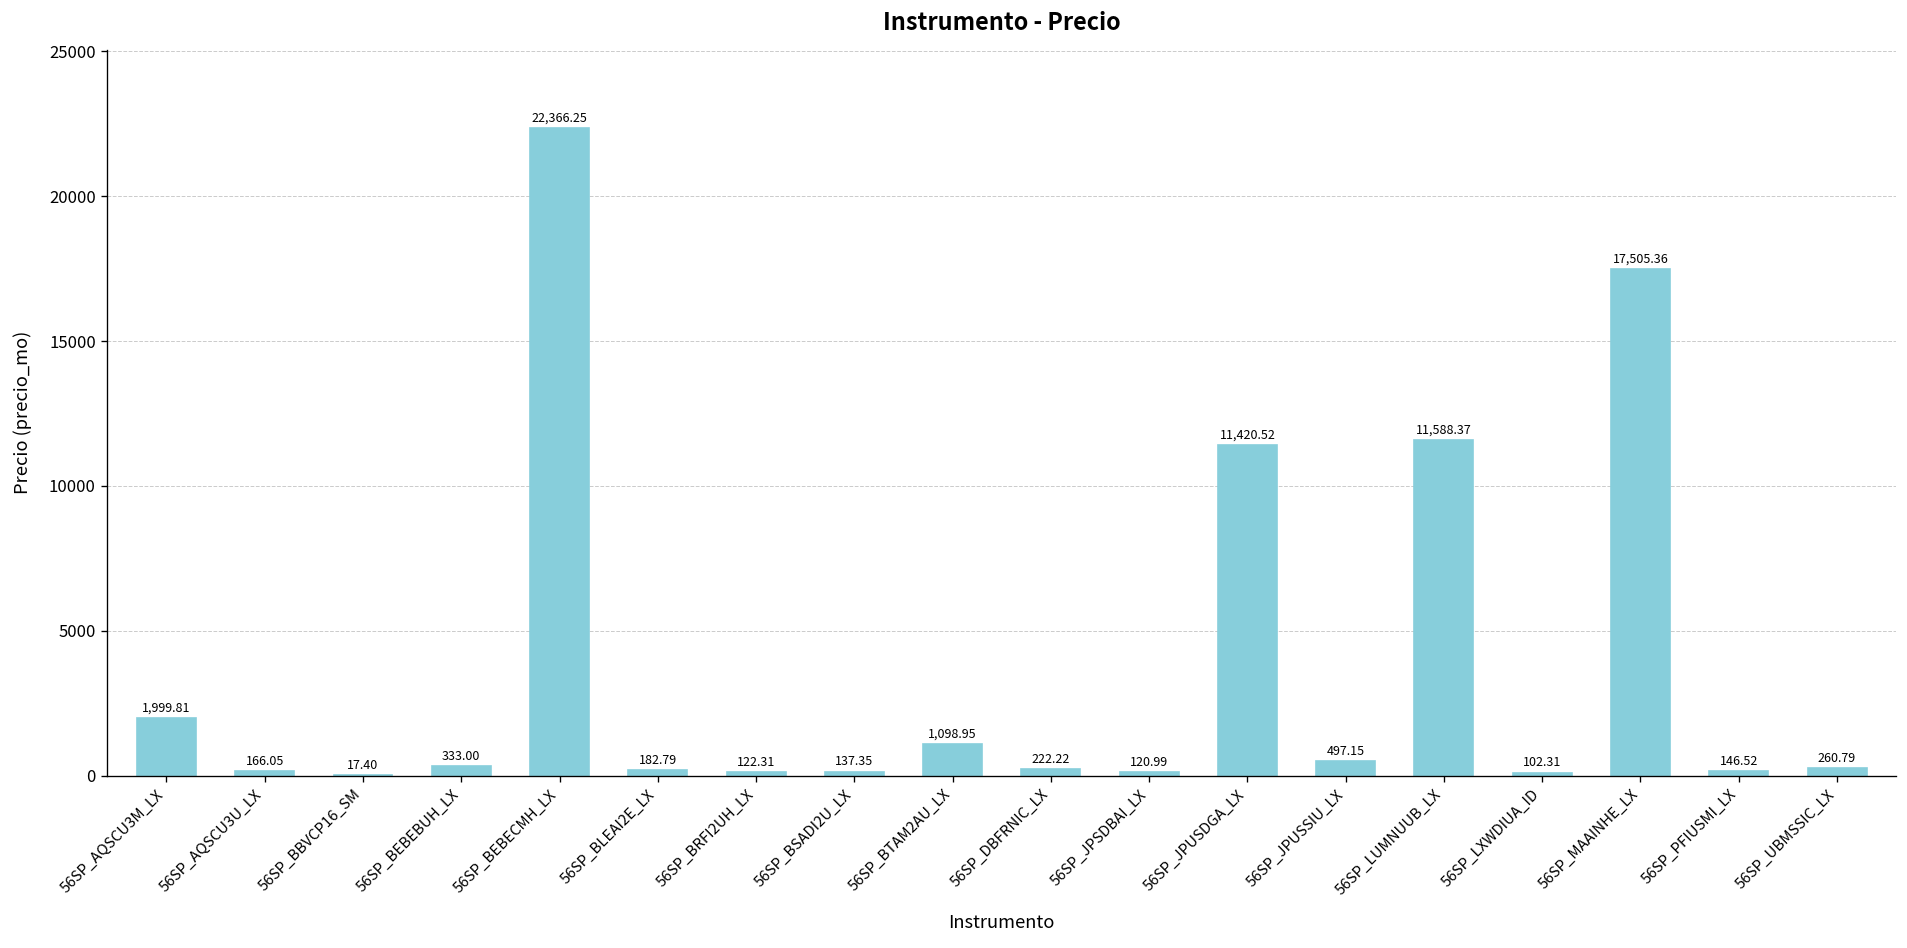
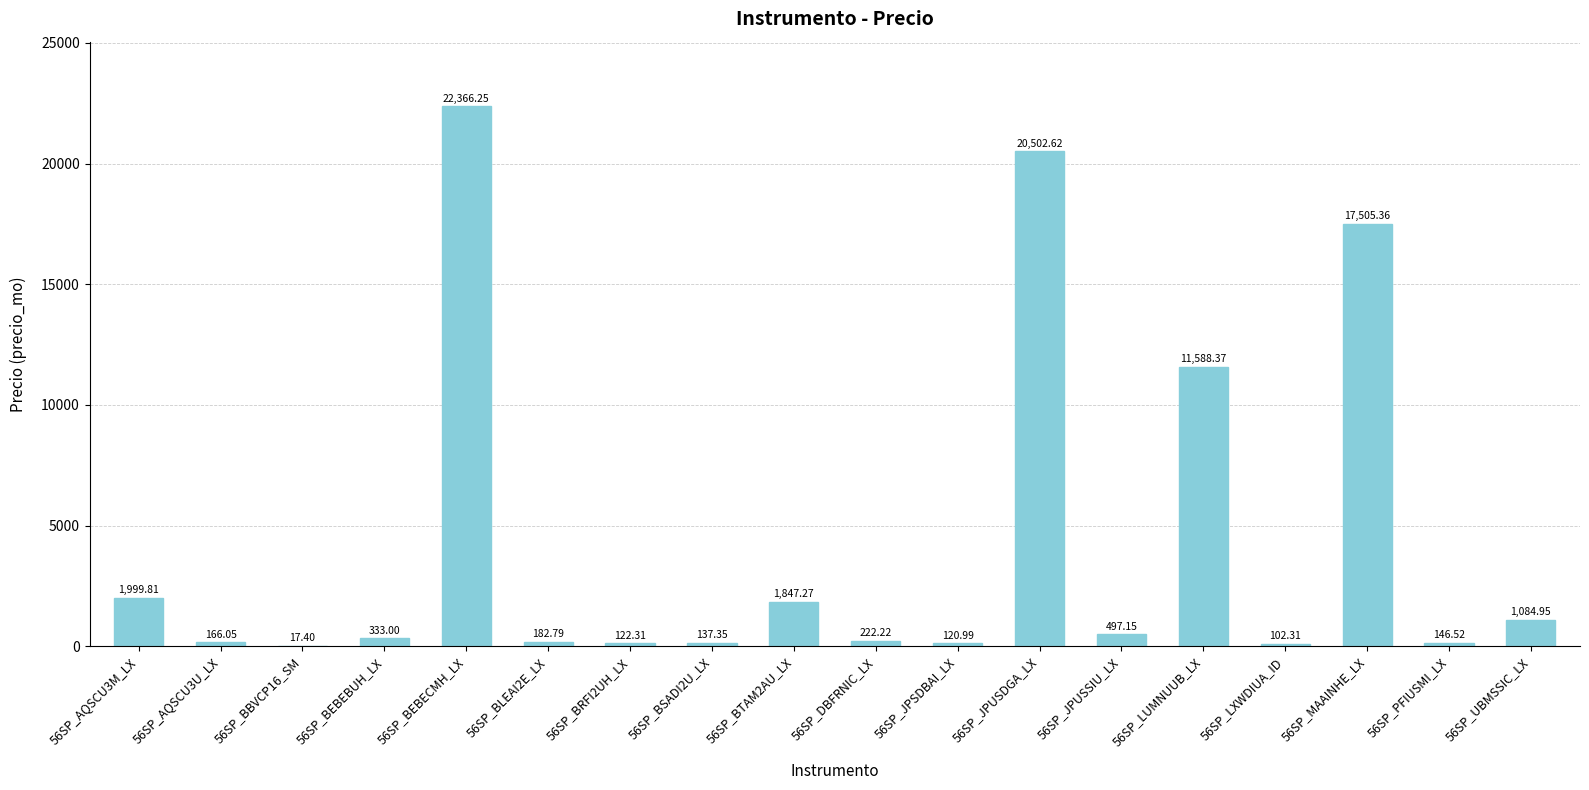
56SP_BTAM2AU_LX: 1,098.95 -> 1,847.27
56SP_JPUSDGA_LX: 11,420.52 -> 20,502.62
56SP_UBMSSIC_LX: 260.79 -> 1,084.95
